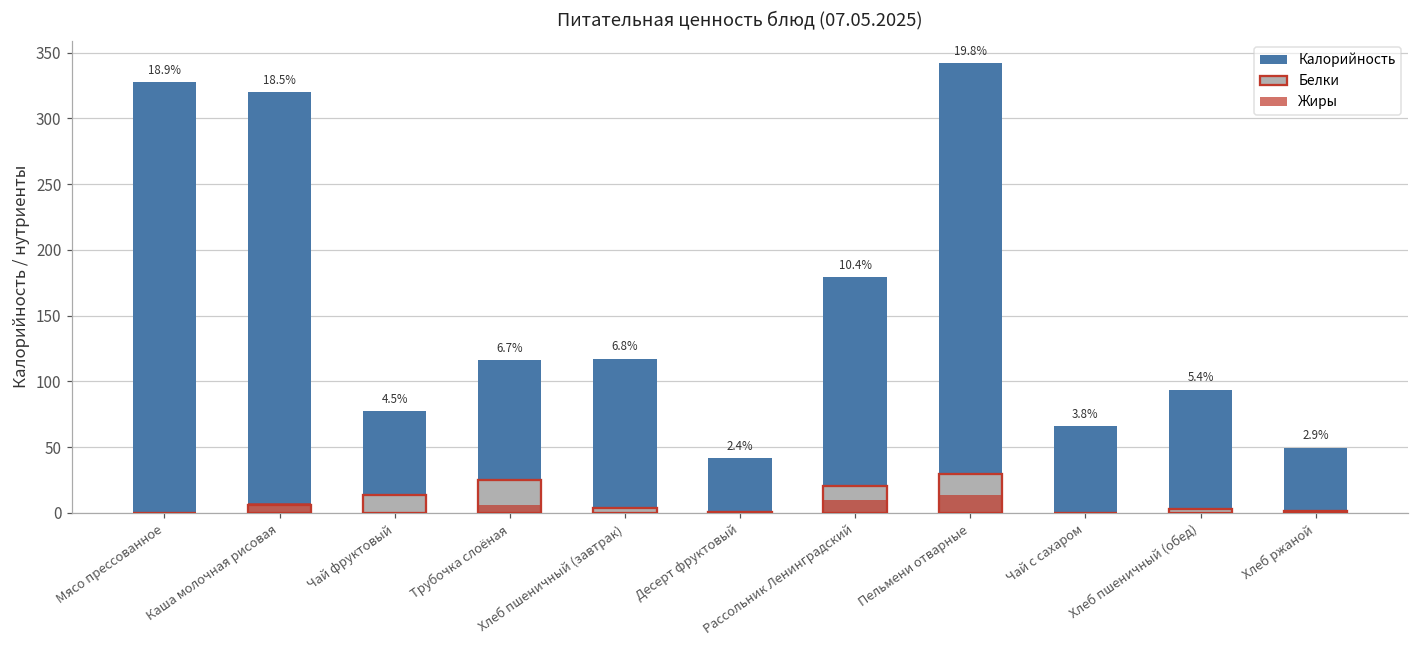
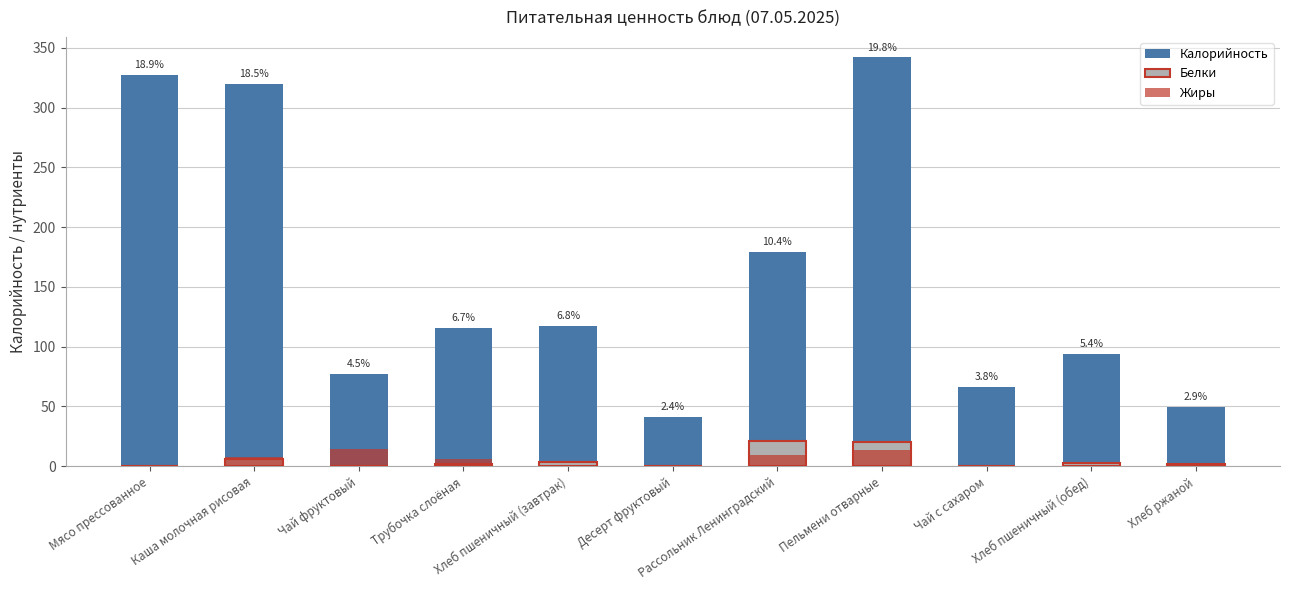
Белки, Чай фруктовый: 14 -> 0
Жиры, Чай фруктовый: 0 -> 14
Белки, Трубочка слоёная: 25 -> 2
Белки, Пельмени отварные: 30 -> 20
